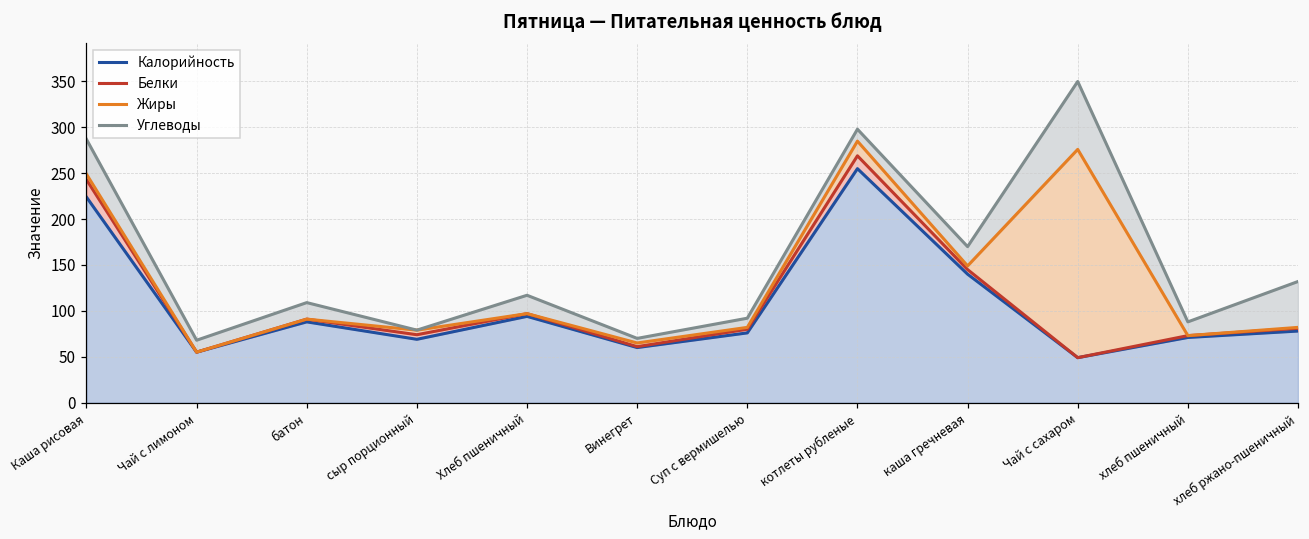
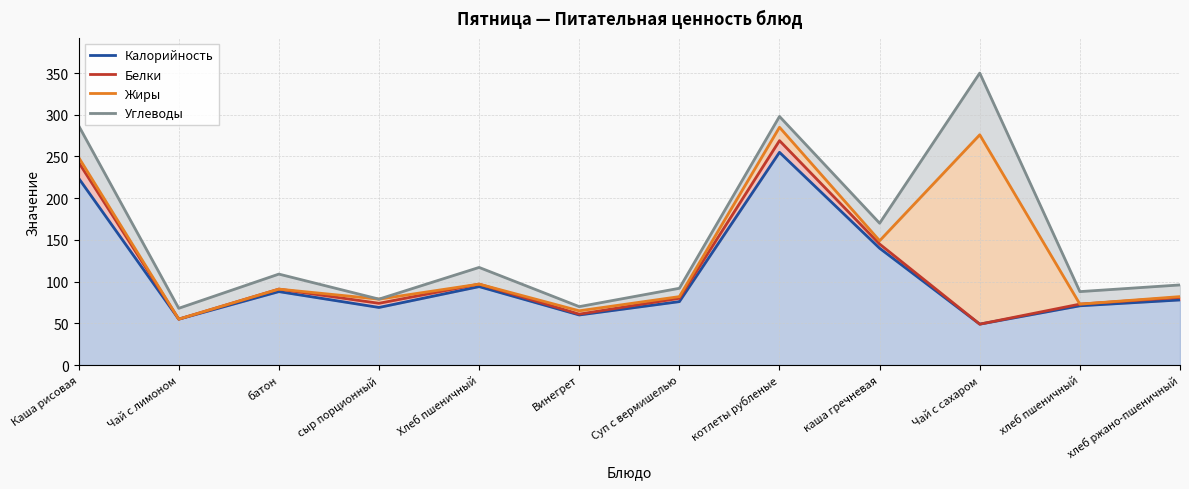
Углеводы, хлеб ржано-пшеничный: 50 -> 10
